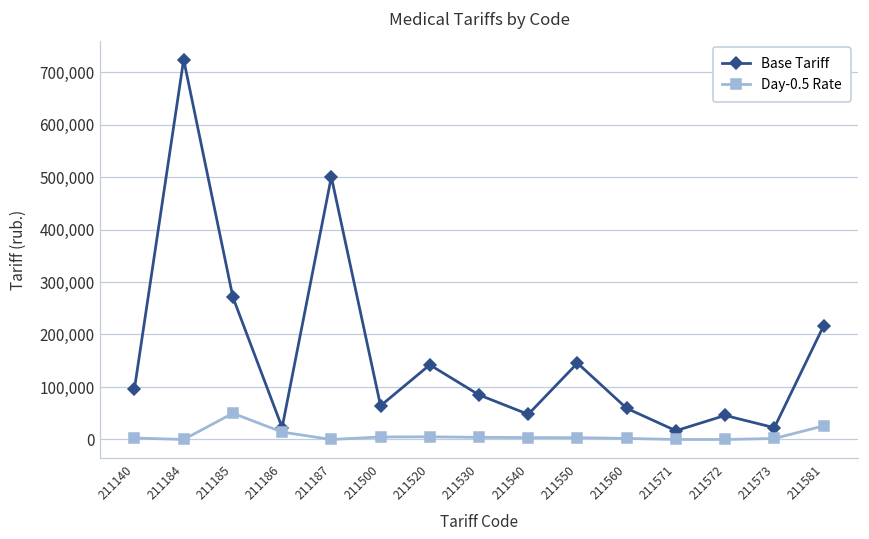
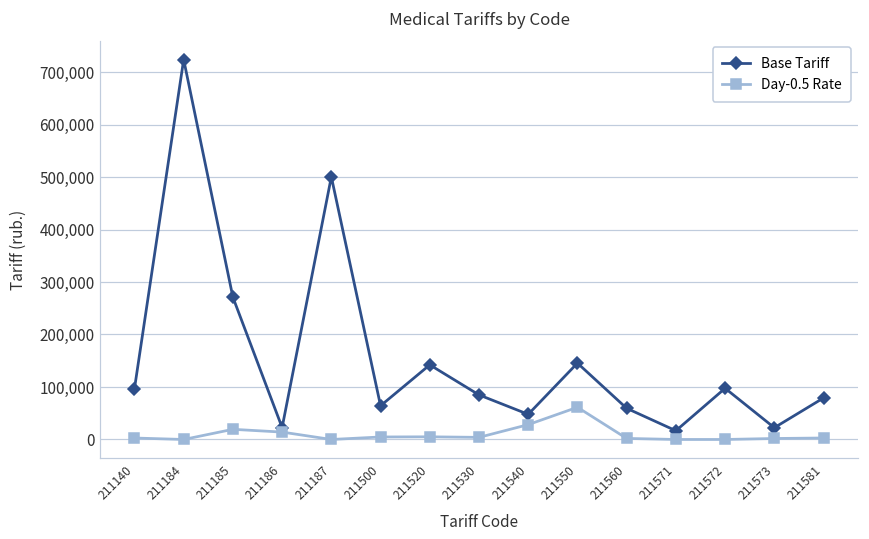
Day-0.5 Rate, 211185: 50,000 -> 20,000
Day-0.5 Rate, 211540: 0 -> 30,000
Day-0.5 Rate, 211550: 0 -> 60,000
Base Tariff, 211572: 50,000 -> 100,000
Base Tariff, 211581: 220,000 -> 80,000
Day-0.5 Rate, 211581: 30,000 -> 0
